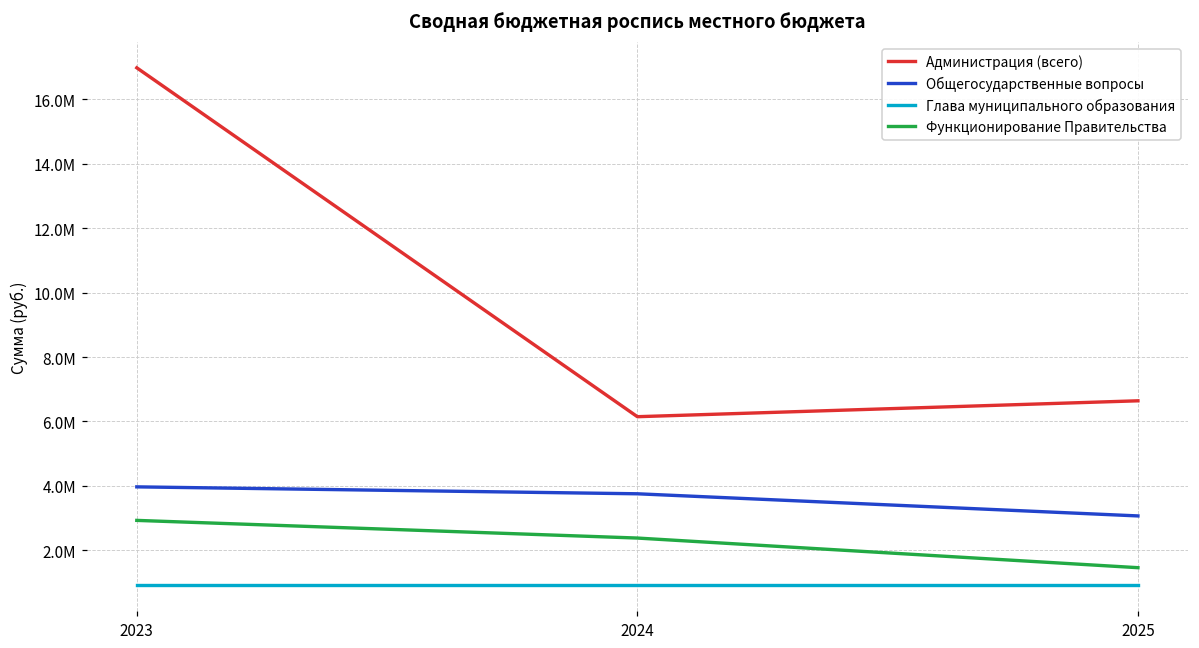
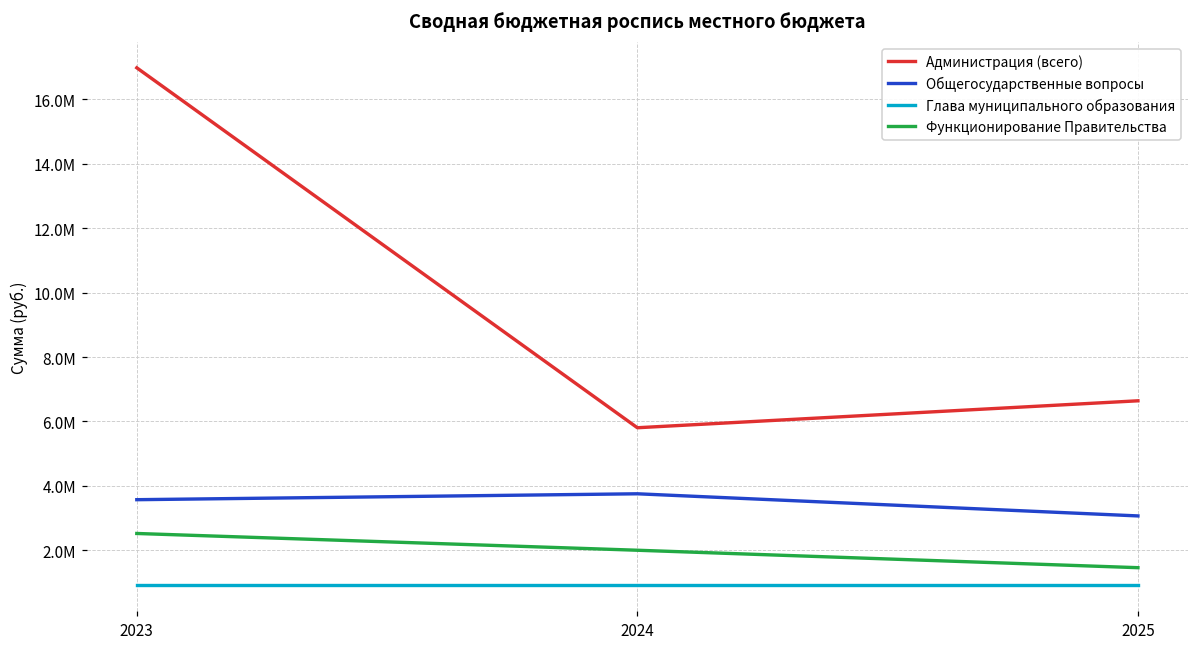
Общегосударственные вопросы, 2023: 4.0М -> 3.6М
Функционирование Правительства, 2023: 2.9М -> 2.5М
Администрация (всего), 2024: 6.1М -> 5.8М
Функционирование Правительства, 2024: 2.4М -> 2.0М
